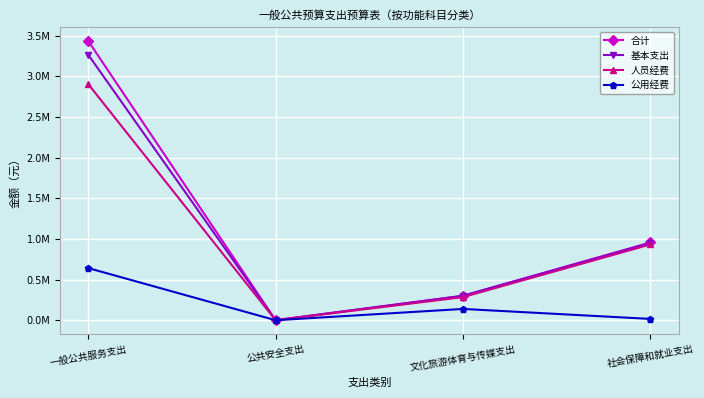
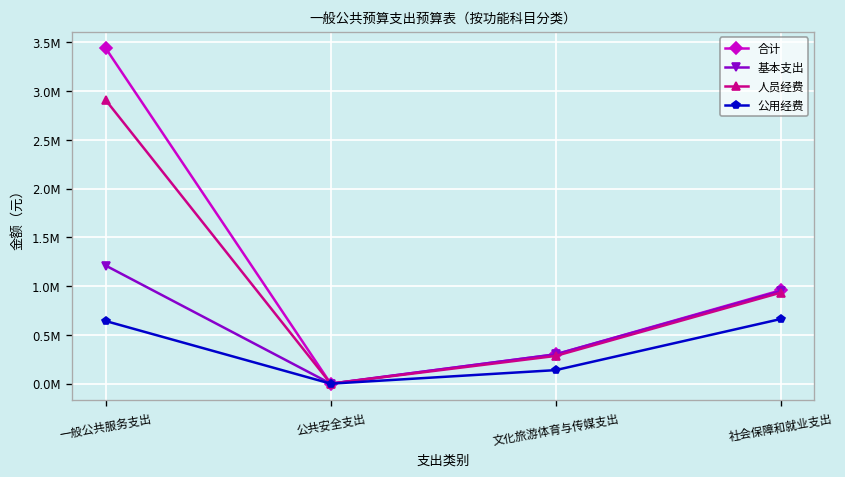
基本支出, 一般公共服务支出: 3300000 -> 1200000
公用经费, 社会保障和就业支出: 0 -> 700000
